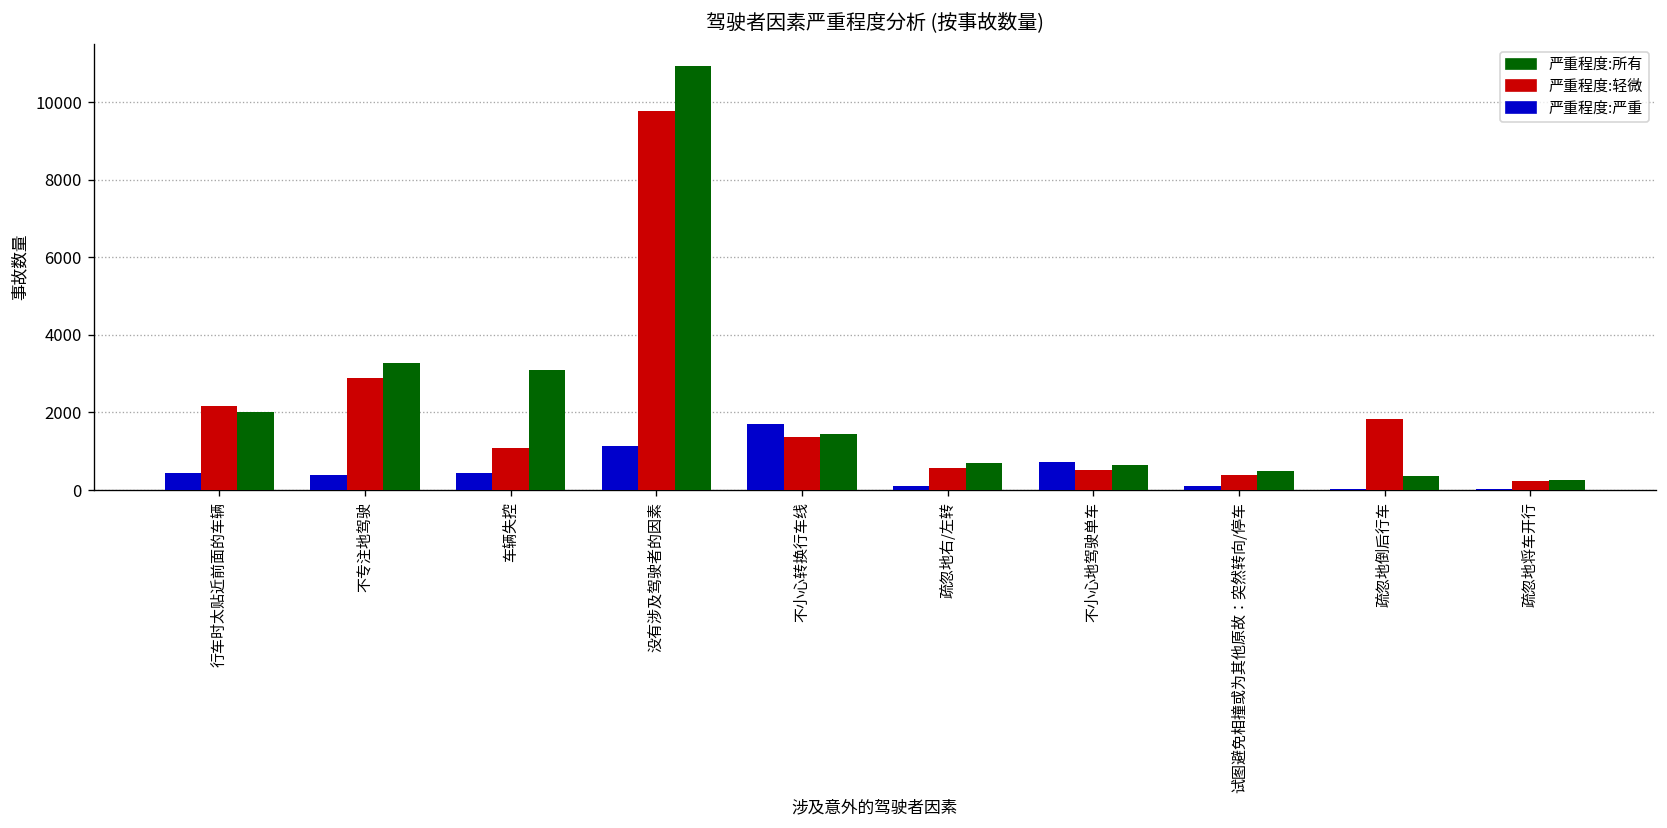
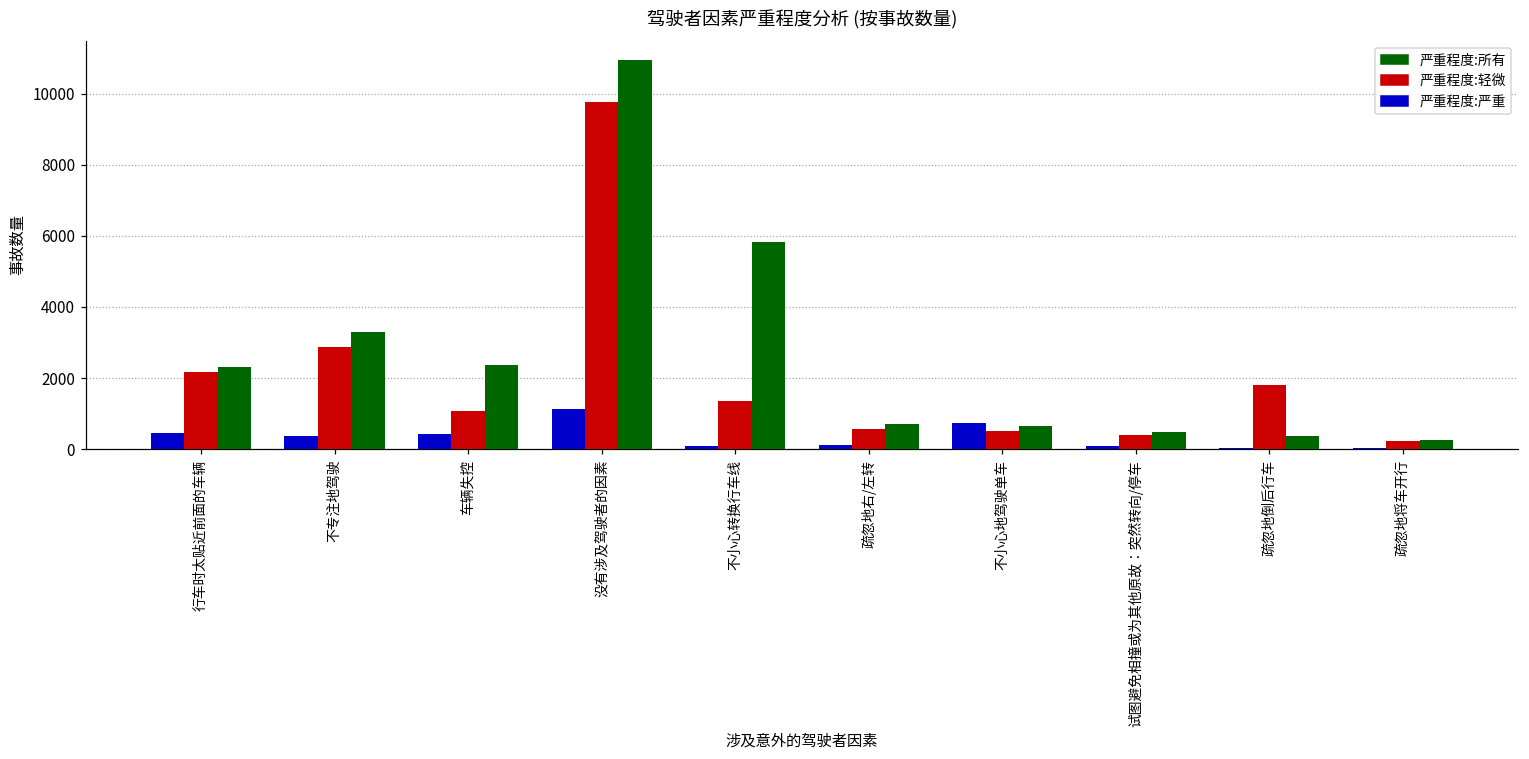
严重程度:所有, 行车时太贴近前面的车辆: 2000 -> 2300
严重程度:所有, 车辆失控: 3100 -> 2400
严重程度:严重, 不小心转换行车线: 1700 -> 100
严重程度:所有, 不小心转换行车线: 1400 -> 5800
